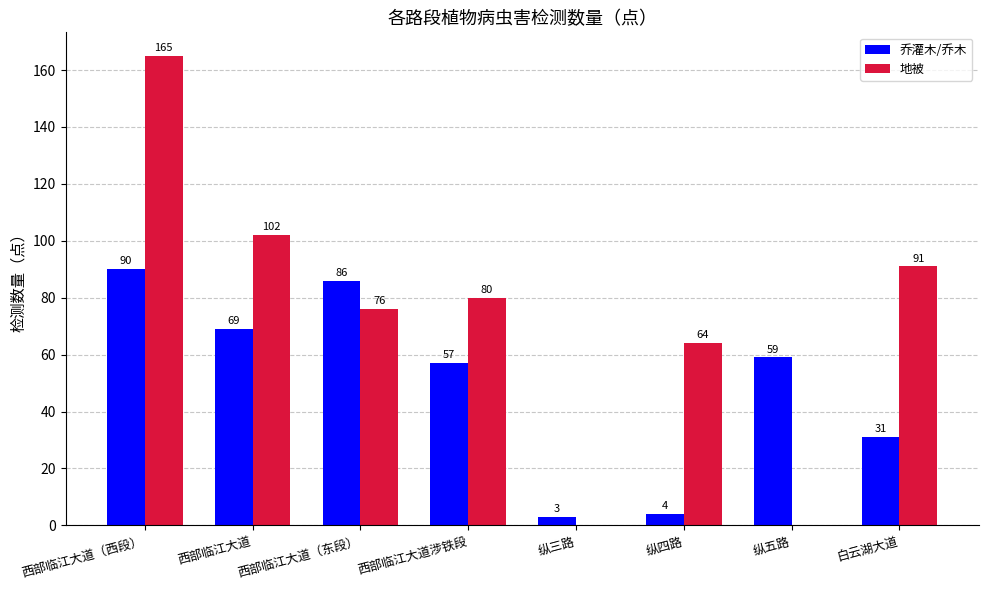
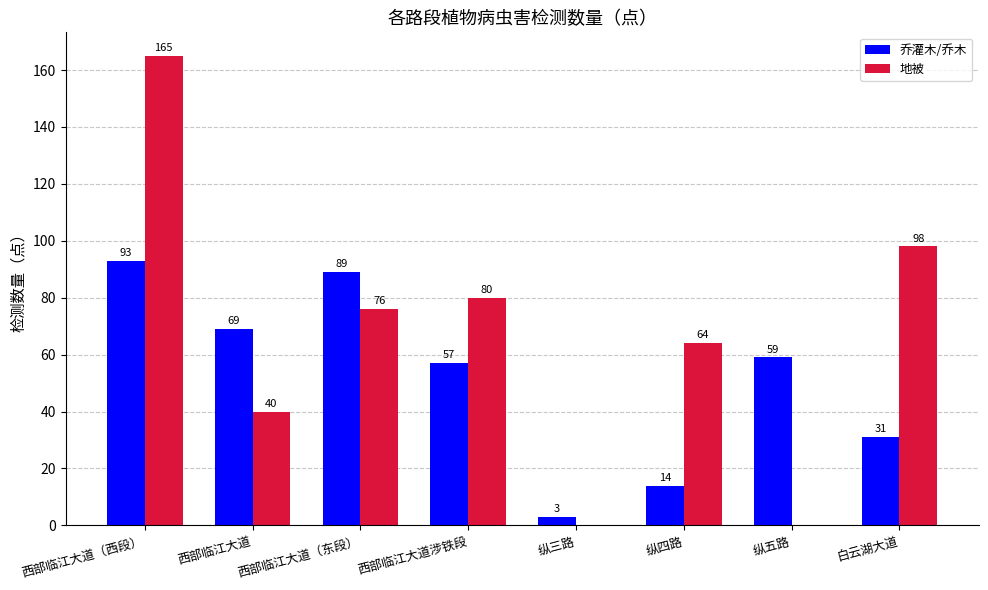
乔灌木/乔木, 西部临江大道（西段）: 90 -> 93
地被, 西部临江大道: 102 -> 40
乔灌木/乔木, 西部临江大道（东段）: 86 -> 89
乔灌木/乔木, 纵四路: 4 -> 14
地被, 白云湖大道: 91 -> 98
